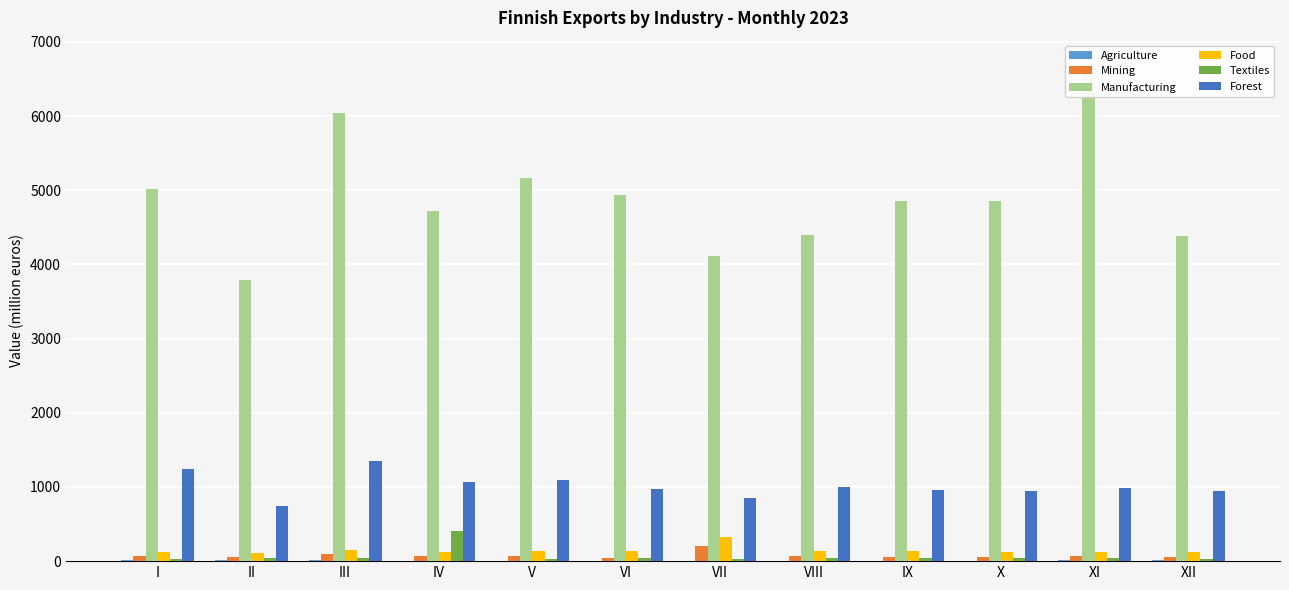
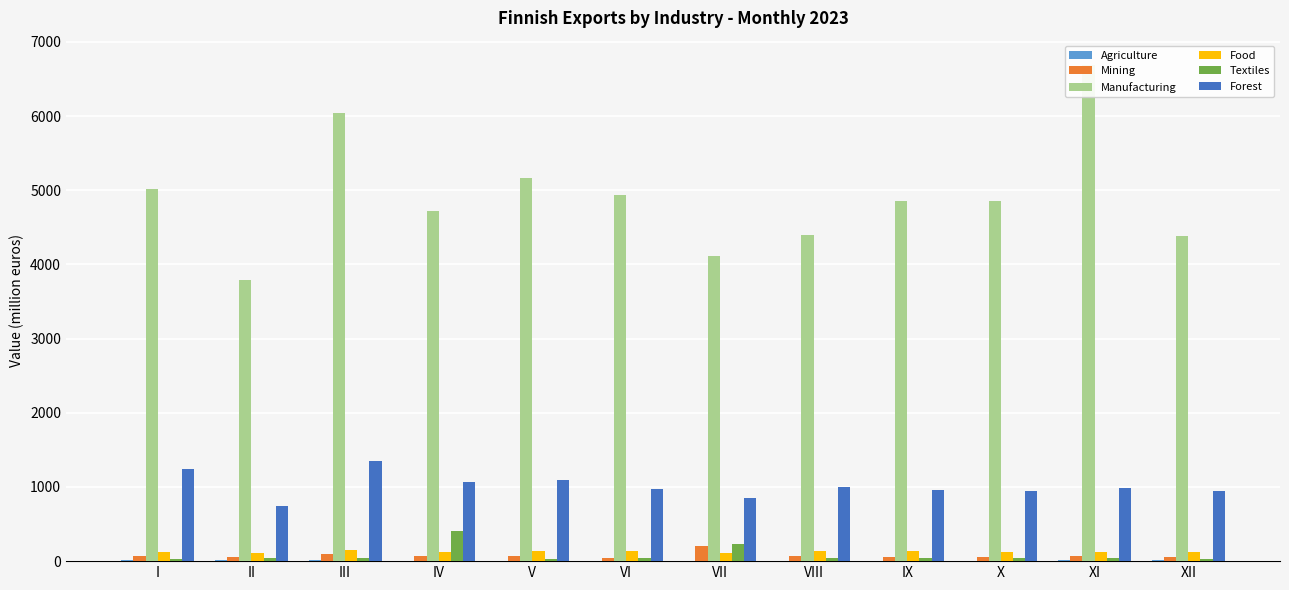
Food, VII: 300 -> 100
Textiles, VII: 0 -> 200
